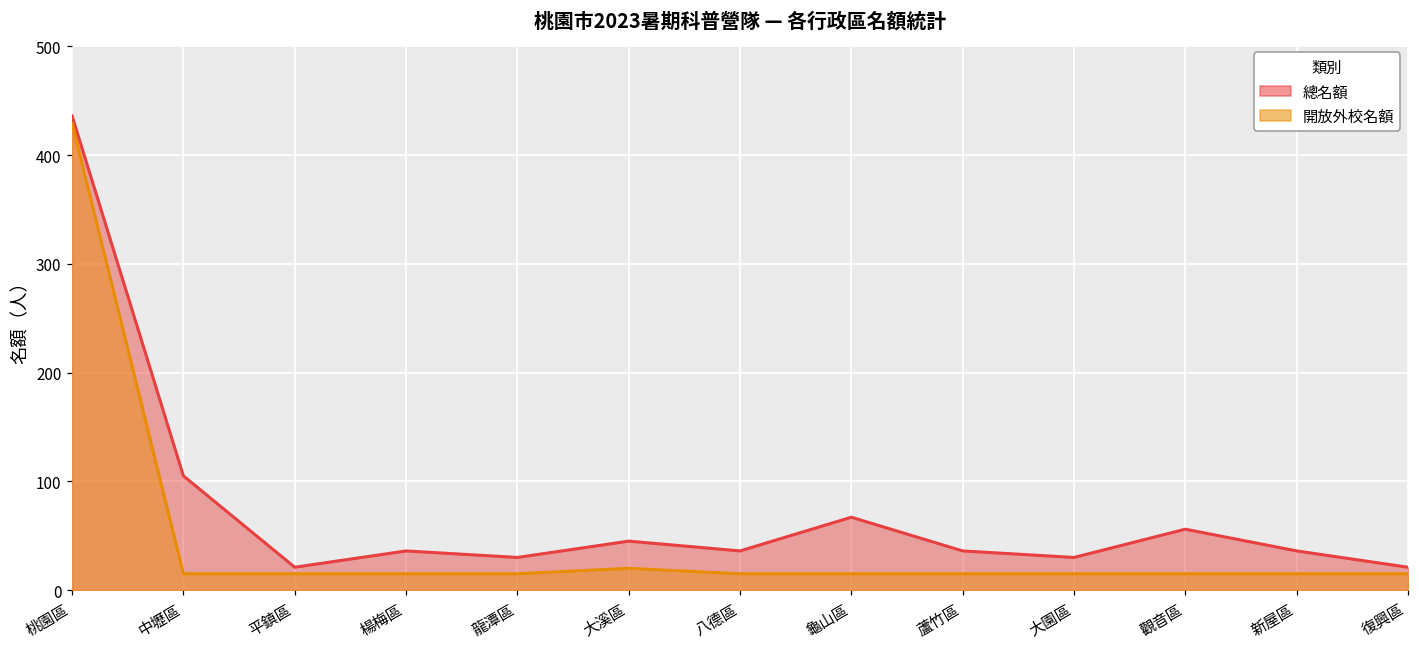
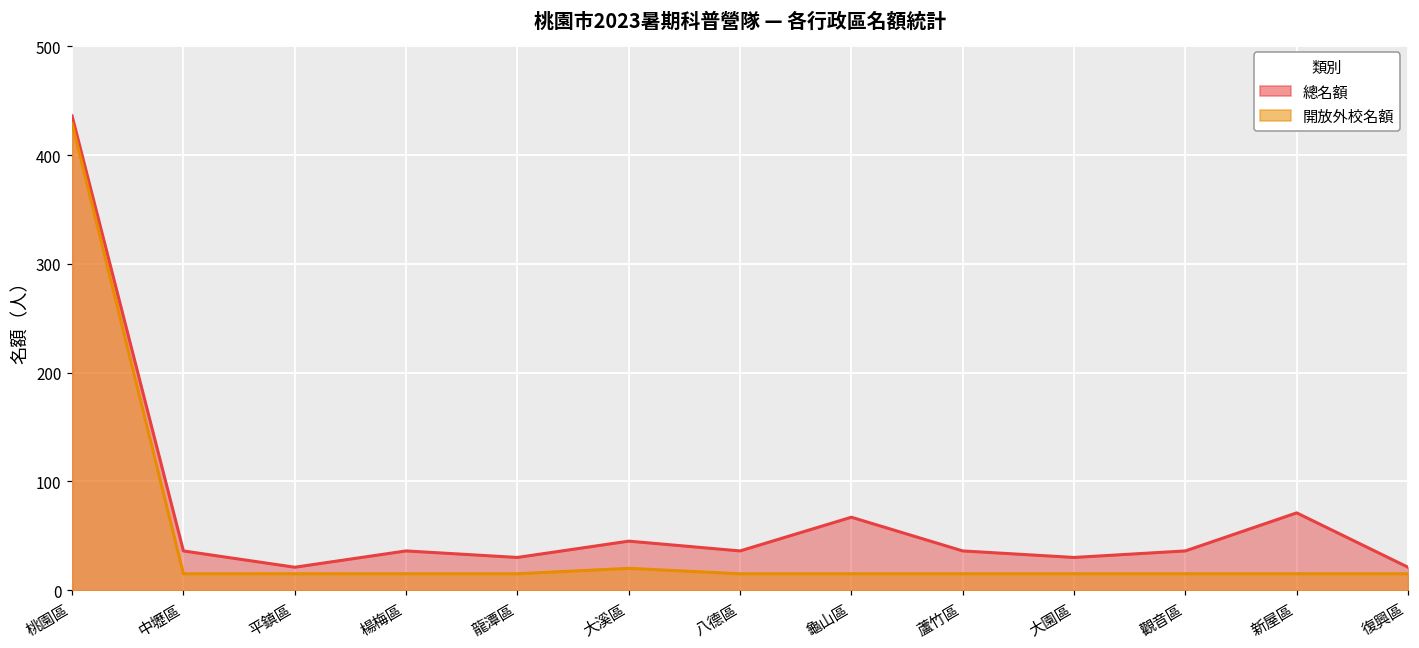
總名額, 中壢區: 110 -> 40
總名額, 觀音區: 60 -> 40
總名額, 新屋區: 40 -> 70
